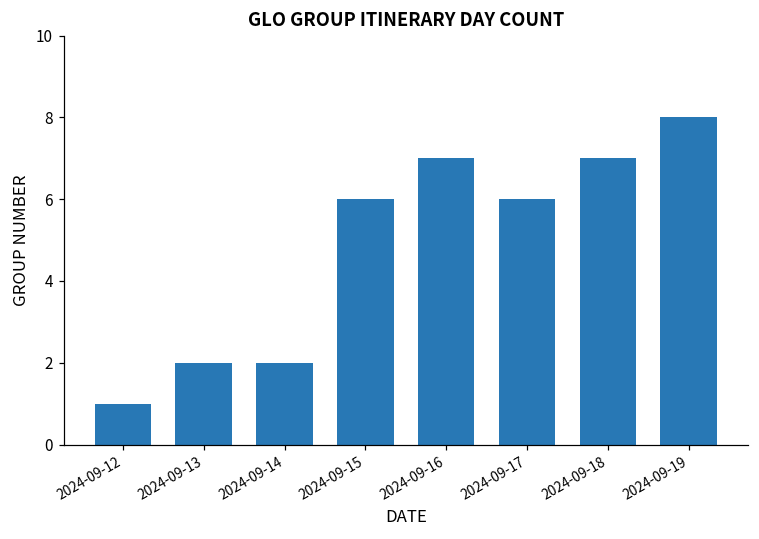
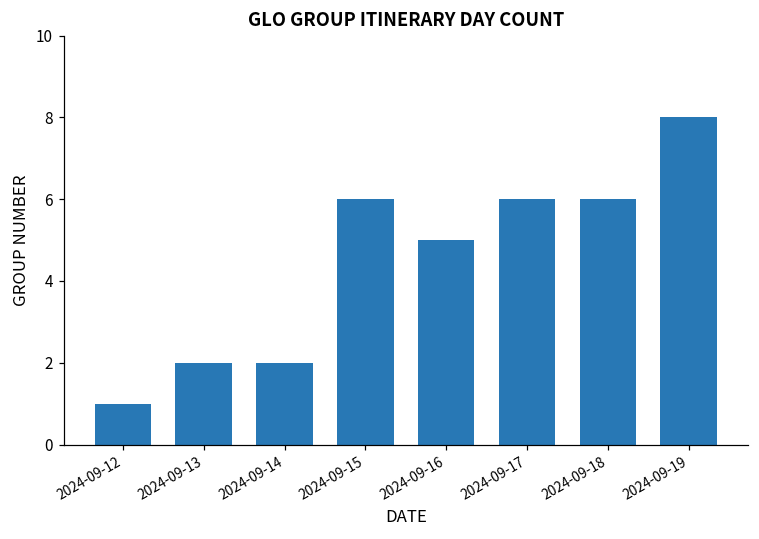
2024-09-16: 7 -> 5
2024-09-18: 7 -> 6
